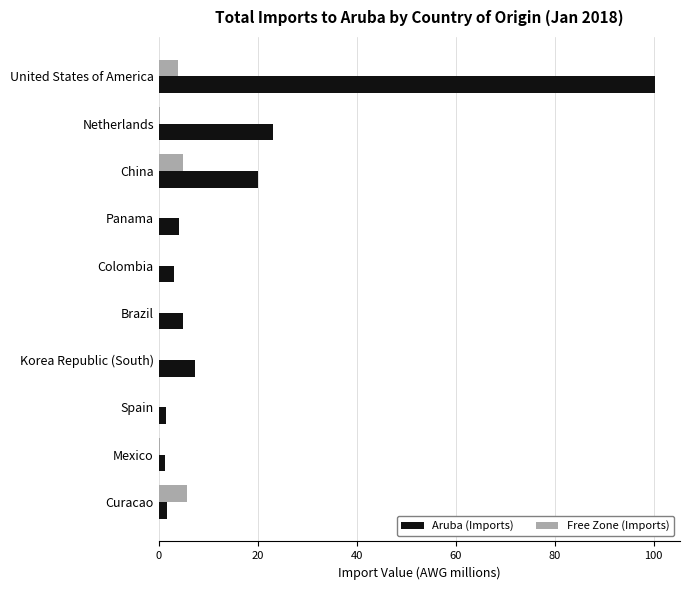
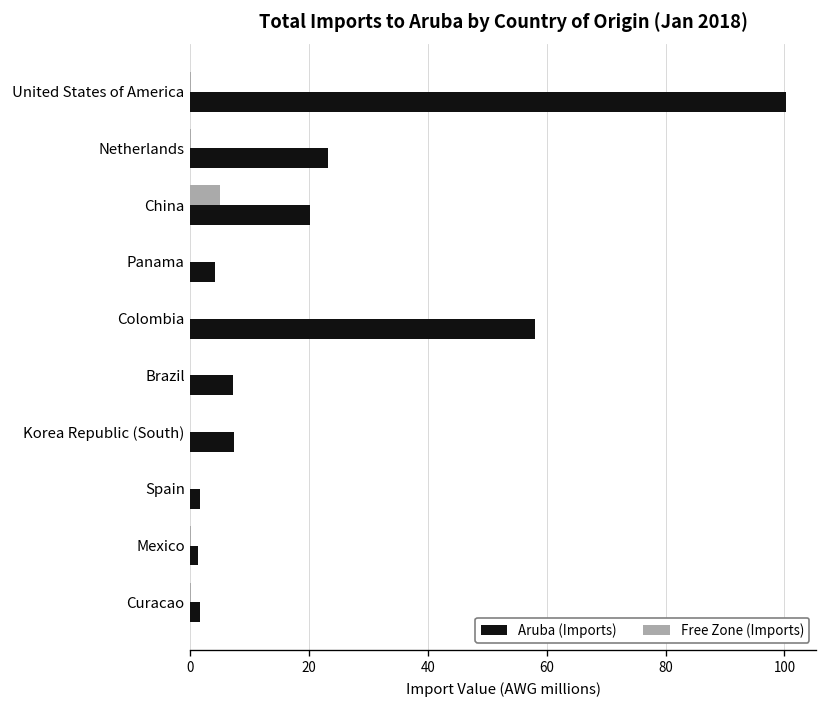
Free Zone (Imports), United States of America: 4 -> 0
Aruba (Imports), Colombia: 3 -> 58
Aruba (Imports), Brazil: 5 -> 7
Free Zone (Imports), Curacao: 6 -> 0
